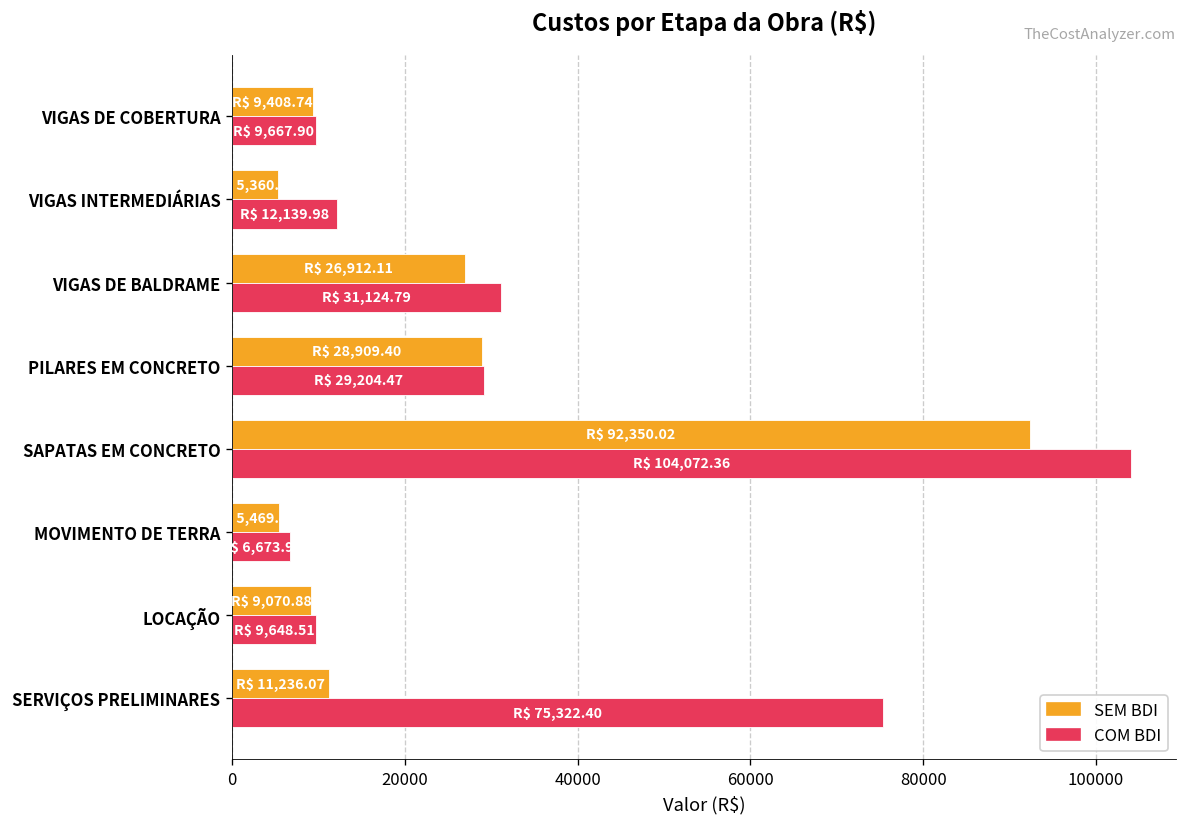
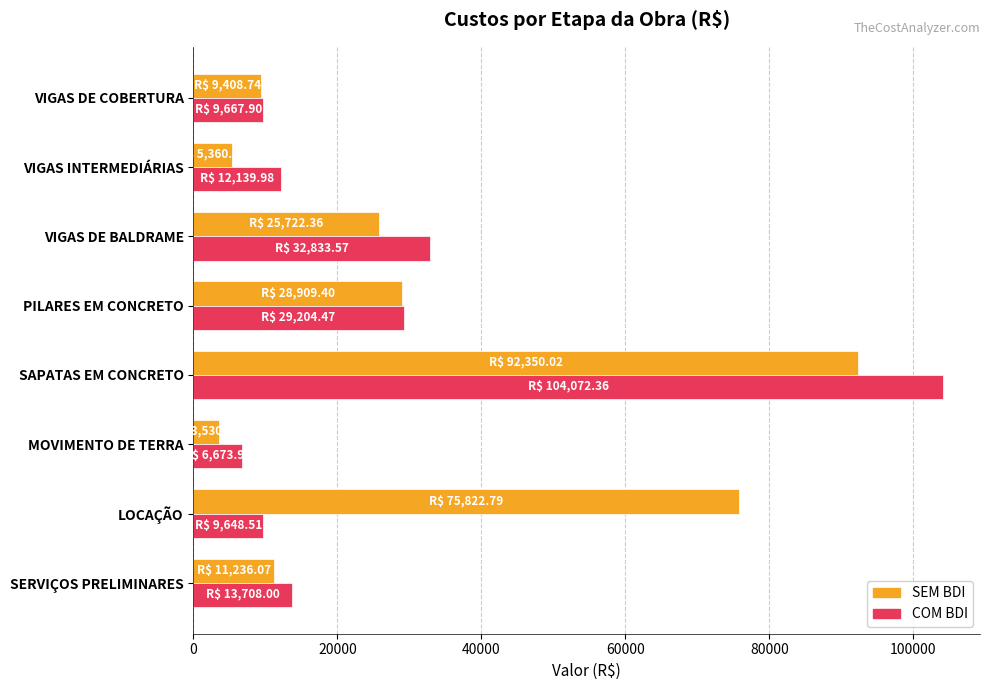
SEM BDI, VIGAS DE BALDRAME: 26,912.11 -> 25,722.36
COM BDI, VIGAS DE BALDRAME: 31,124.79 -> 32,833.57
SEM BDI, MOVIMENTO DE TERRA: 5000 -> 4000
SEM BDI, LOCAÇÃO: 9,070.88 -> 75,822.79
COM BDI, SERVIÇOS PRELIMINARES: 75,322.40 -> 13,708.00
